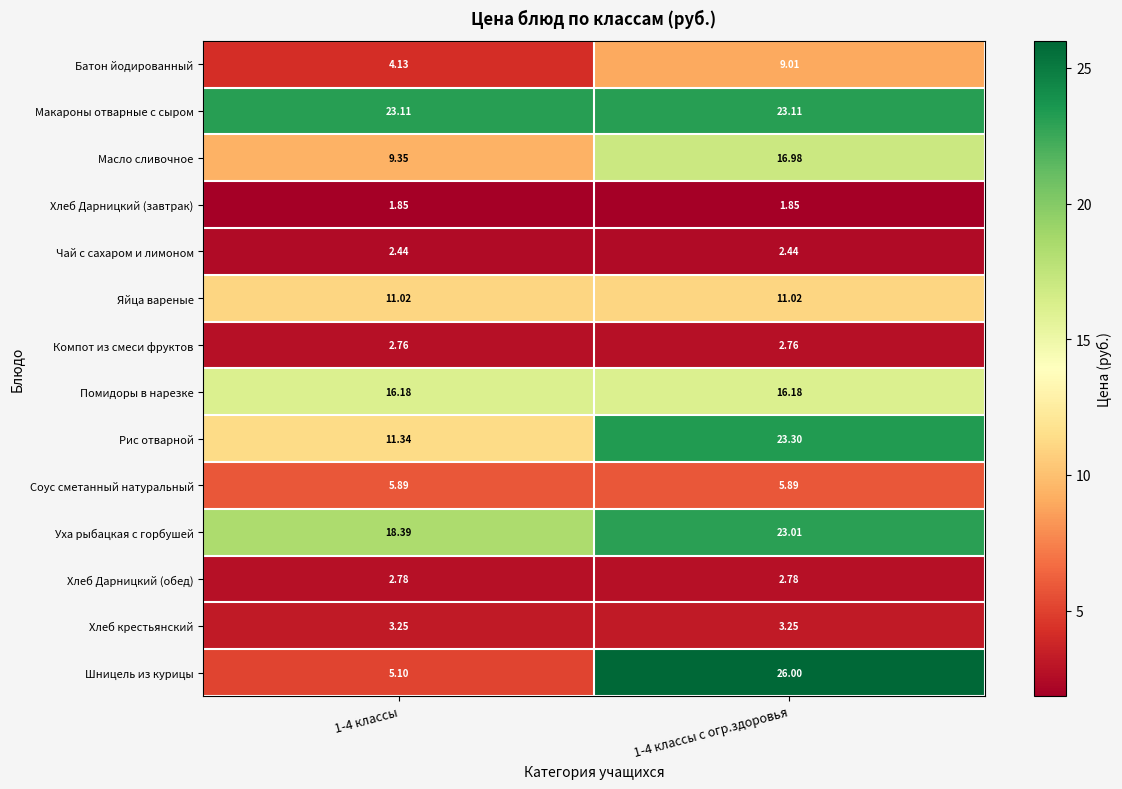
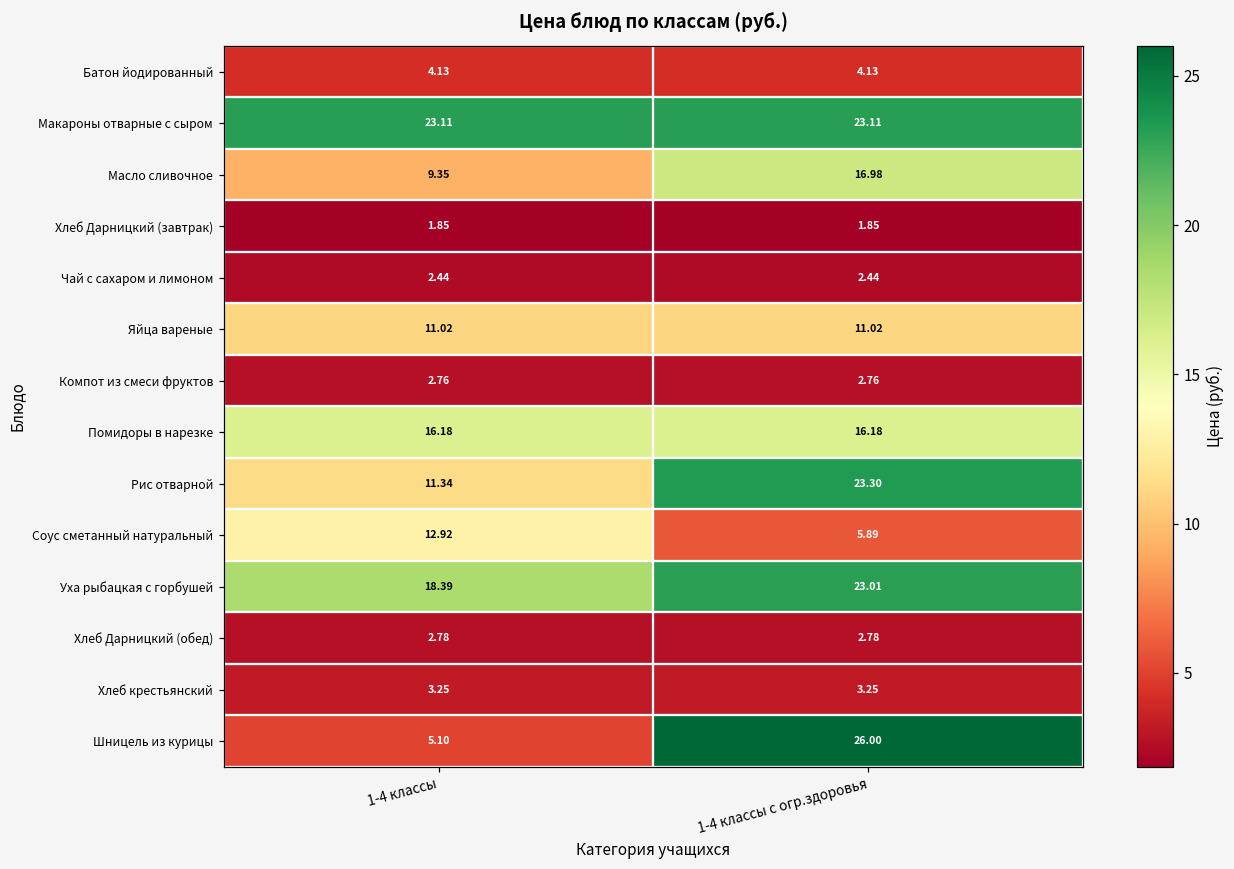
Батон йодированный, 1-4 классы с огр.здоровья: 9.01 -> 4.13
Соус сметанный натуральный, 1-4 классы: 5.89 -> 12.92
